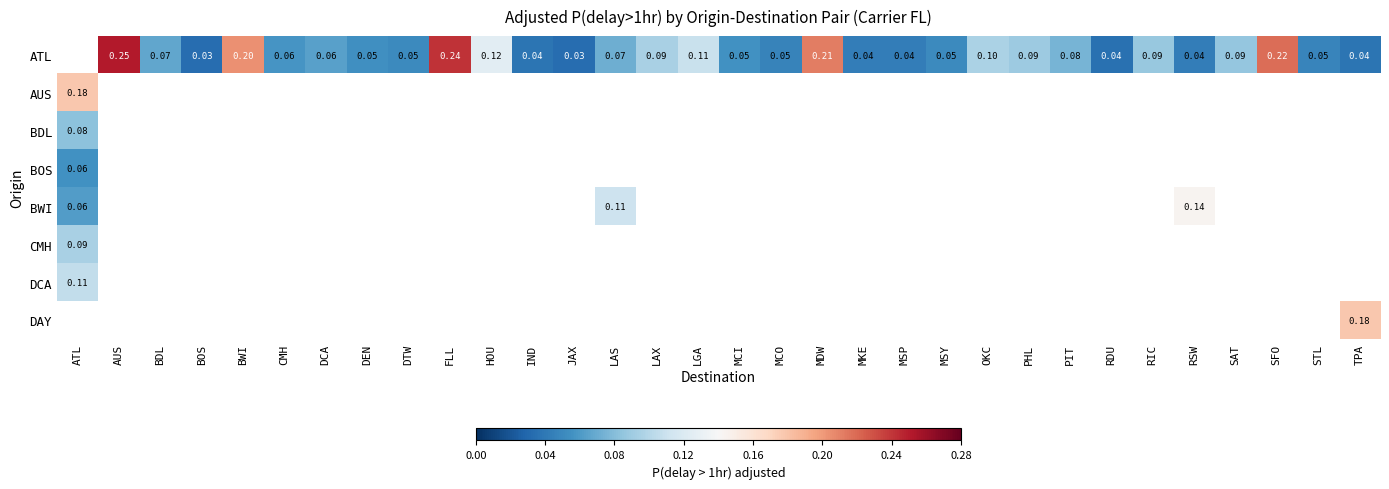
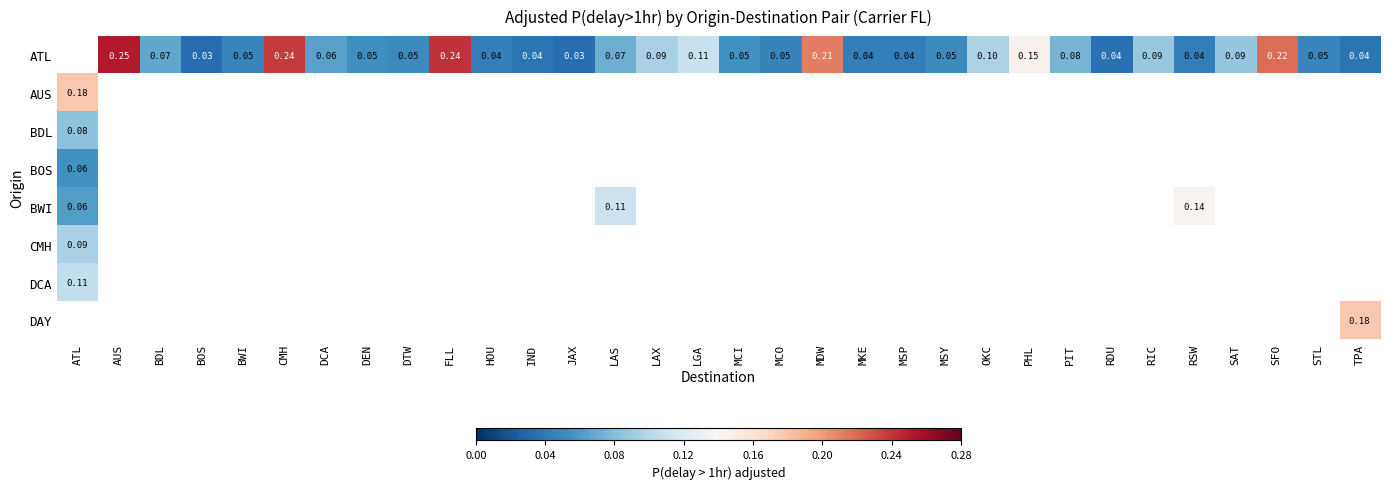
ATL, BWI: 0.20 -> 0.05
ATL, CMH: 0.06 -> 0.24
ATL, HOU: 0.12 -> 0.04
ATL, PHL: 0.09 -> 0.15
